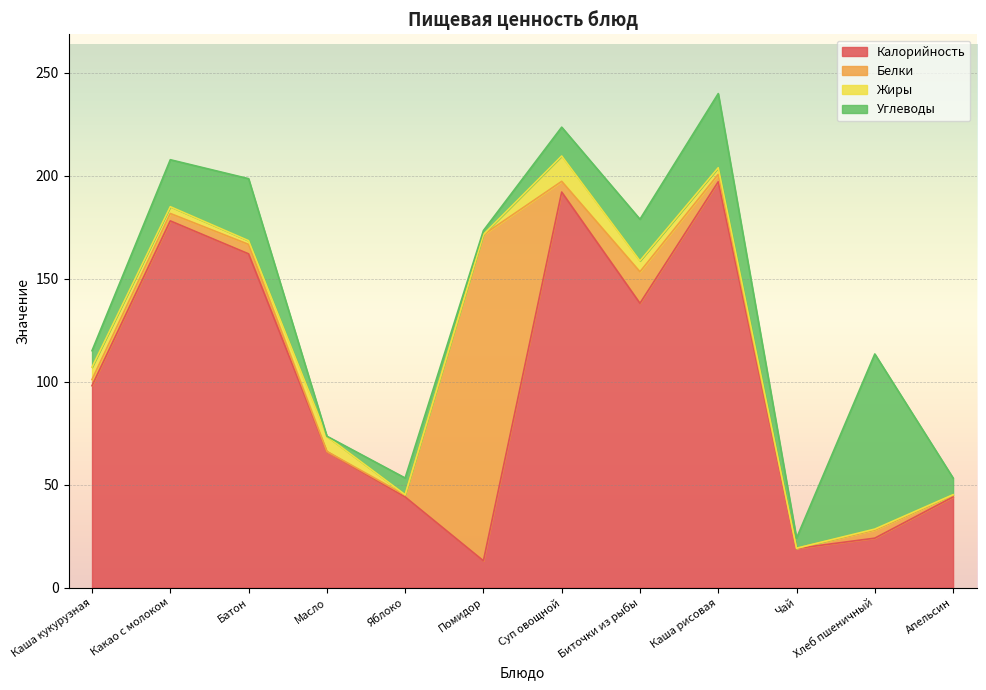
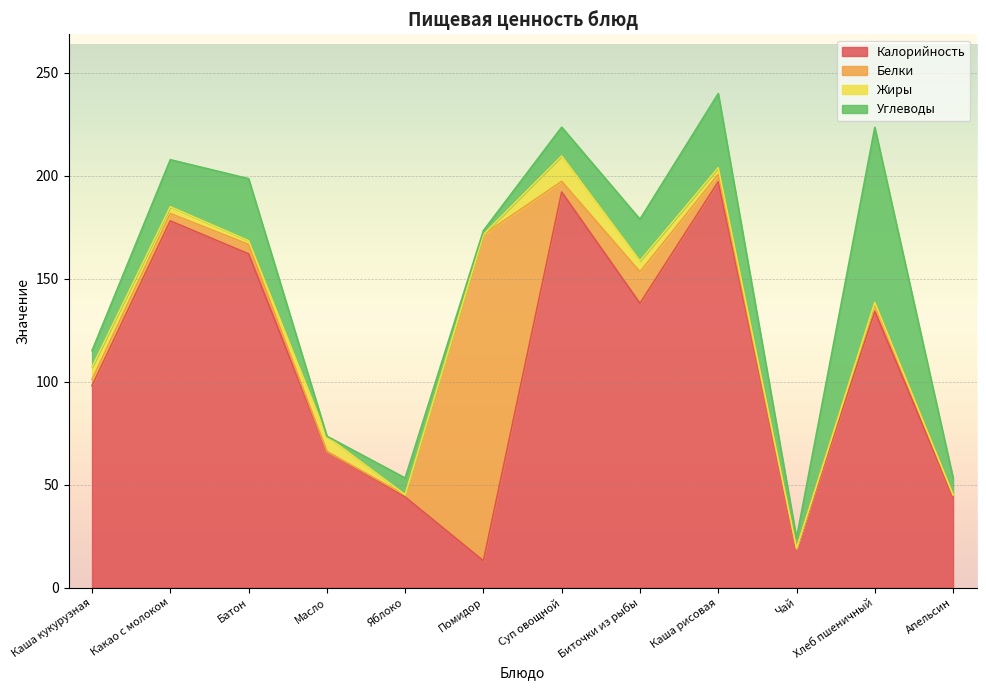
Калорийность, Хлеб пшеничный: 24 -> 134
